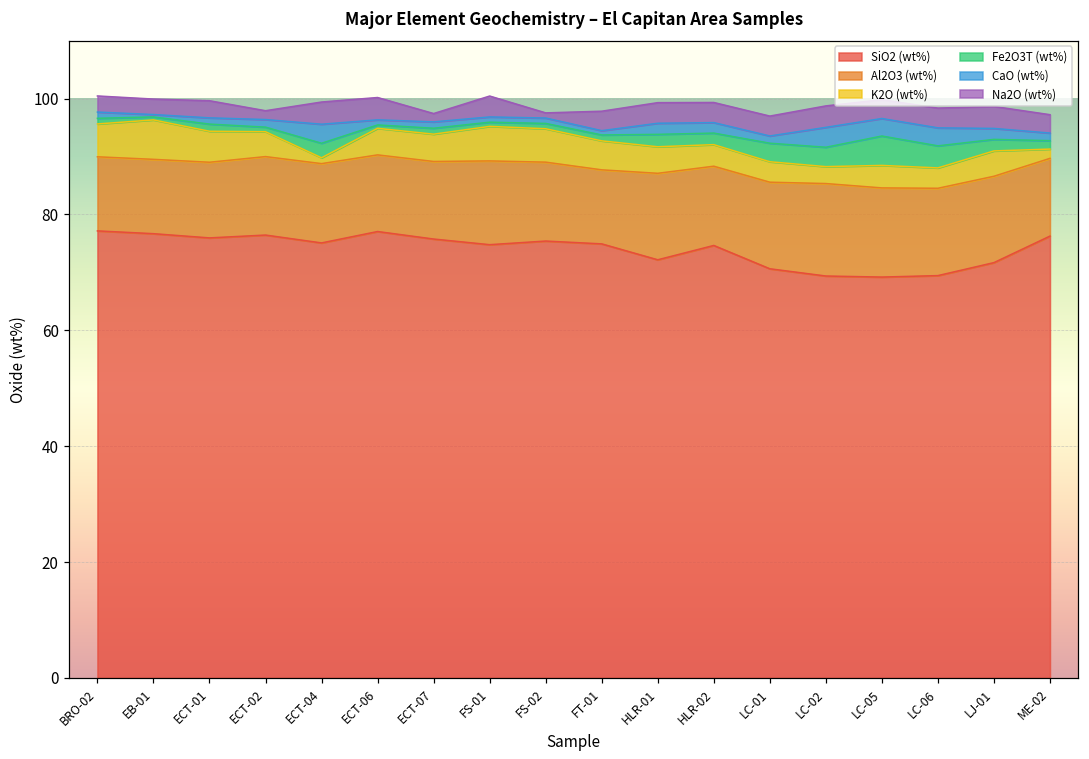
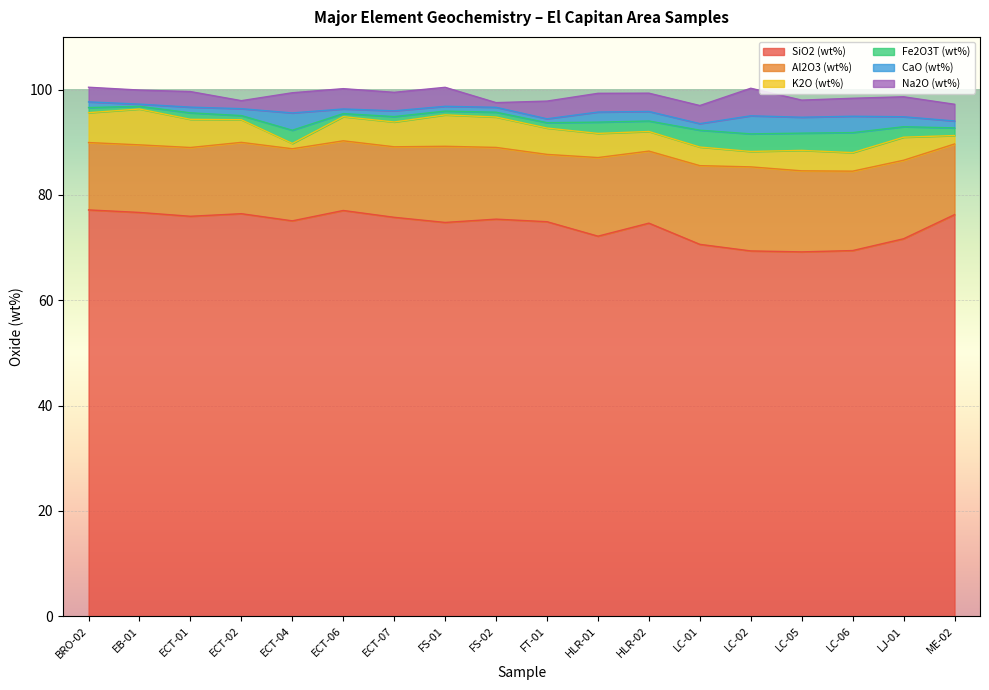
Na2O (wt%), ECT-07: 1 -> 4
Na2O (wt%), LC-02: 4 -> 5
Fe2O3T (wt%), LC-05: 5 -> 3
